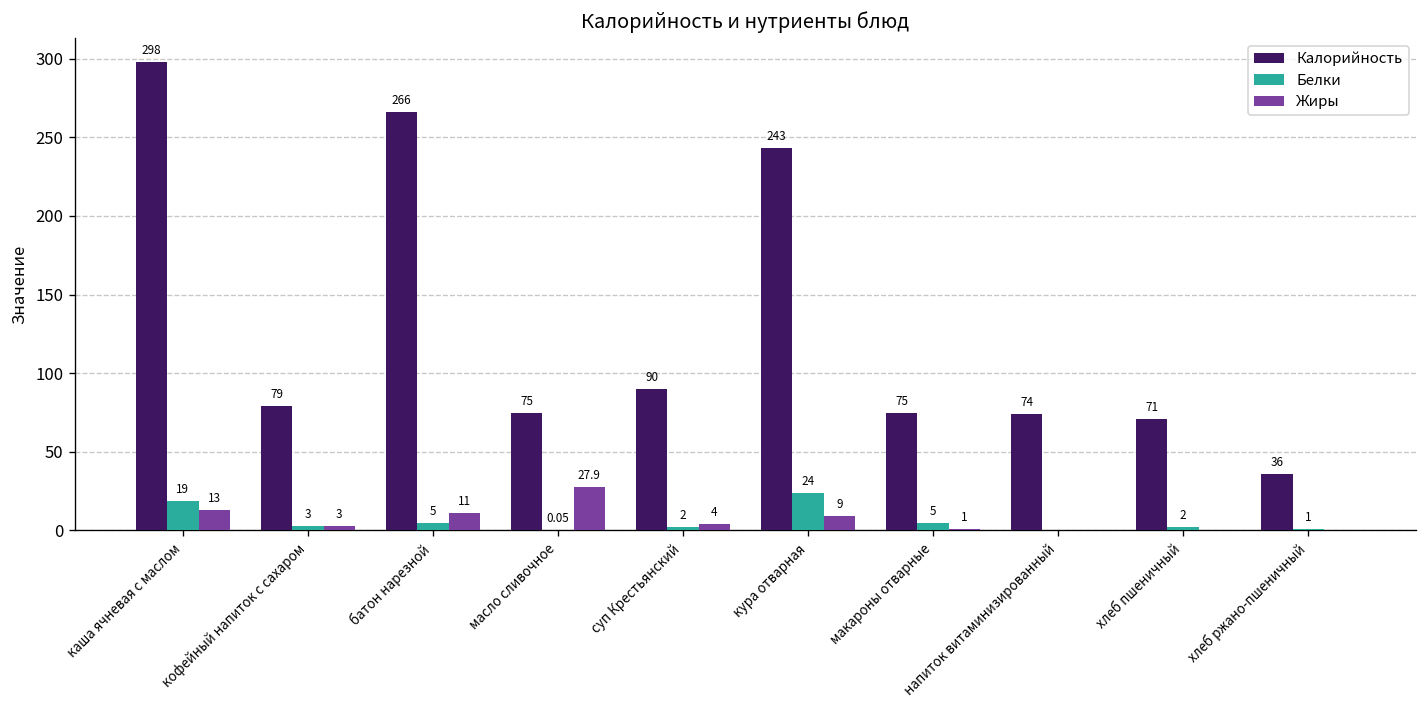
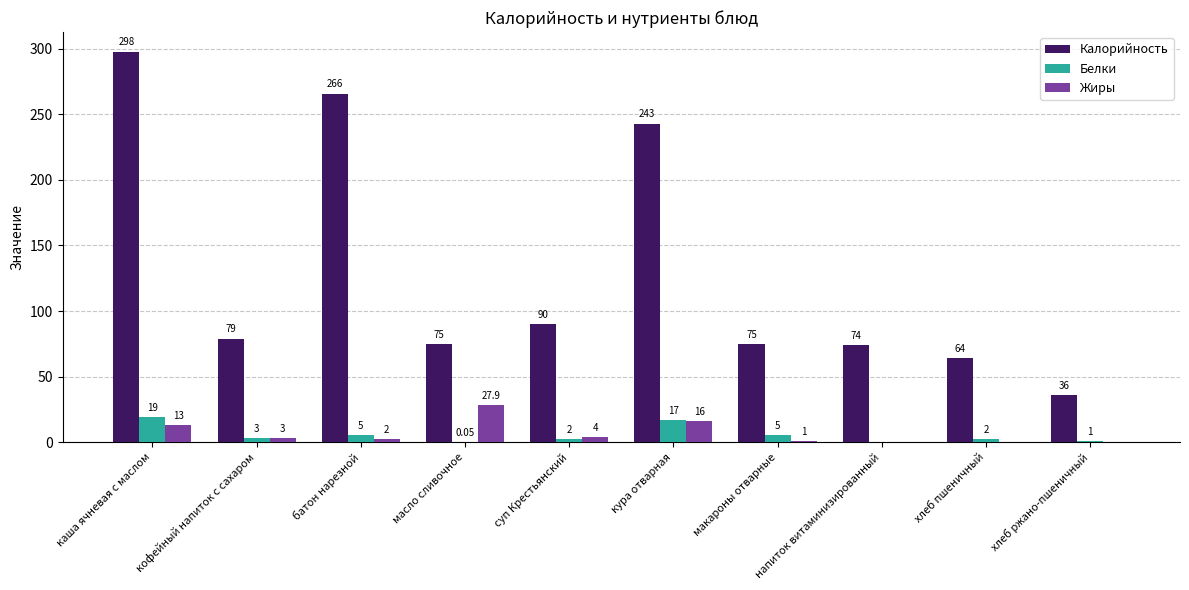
Жиры, батон нарезной: 11 -> 2
Белки, кура отварная: 24 -> 17
Жиры, кура отварная: 9 -> 16
Калорийность, хлеб пшеничный: 71 -> 64
